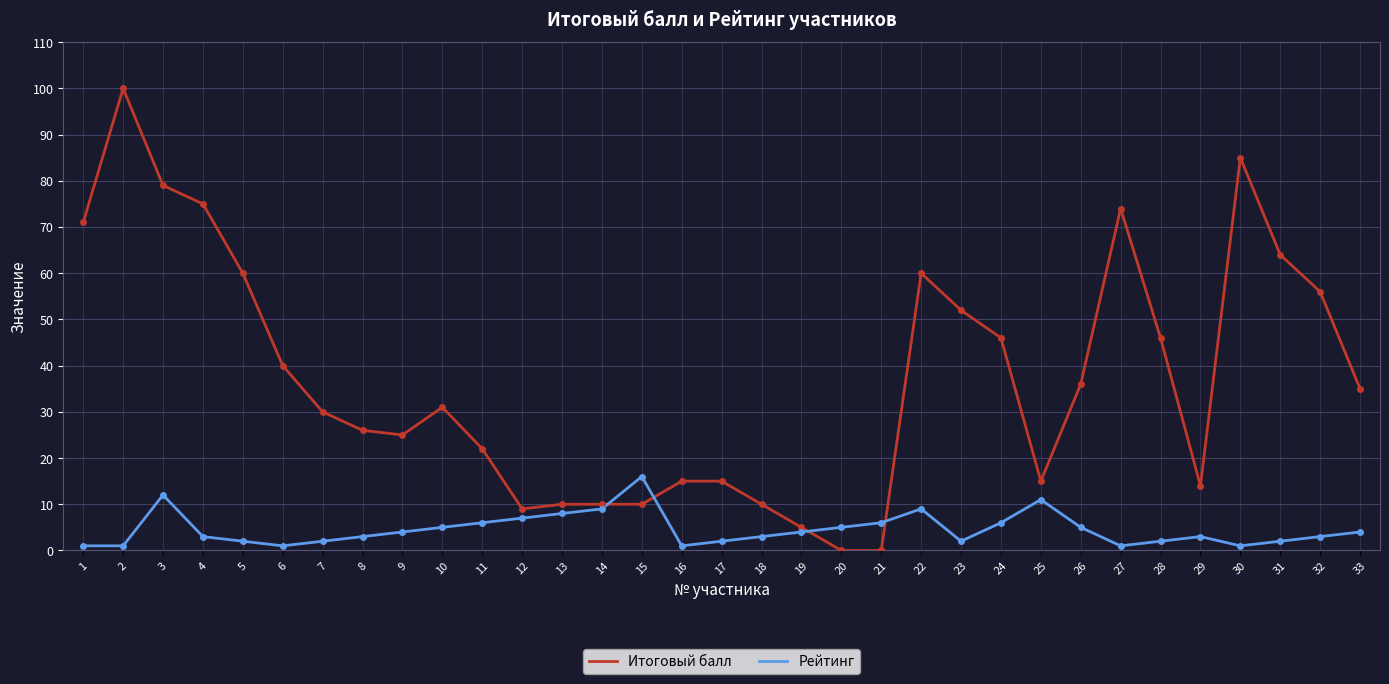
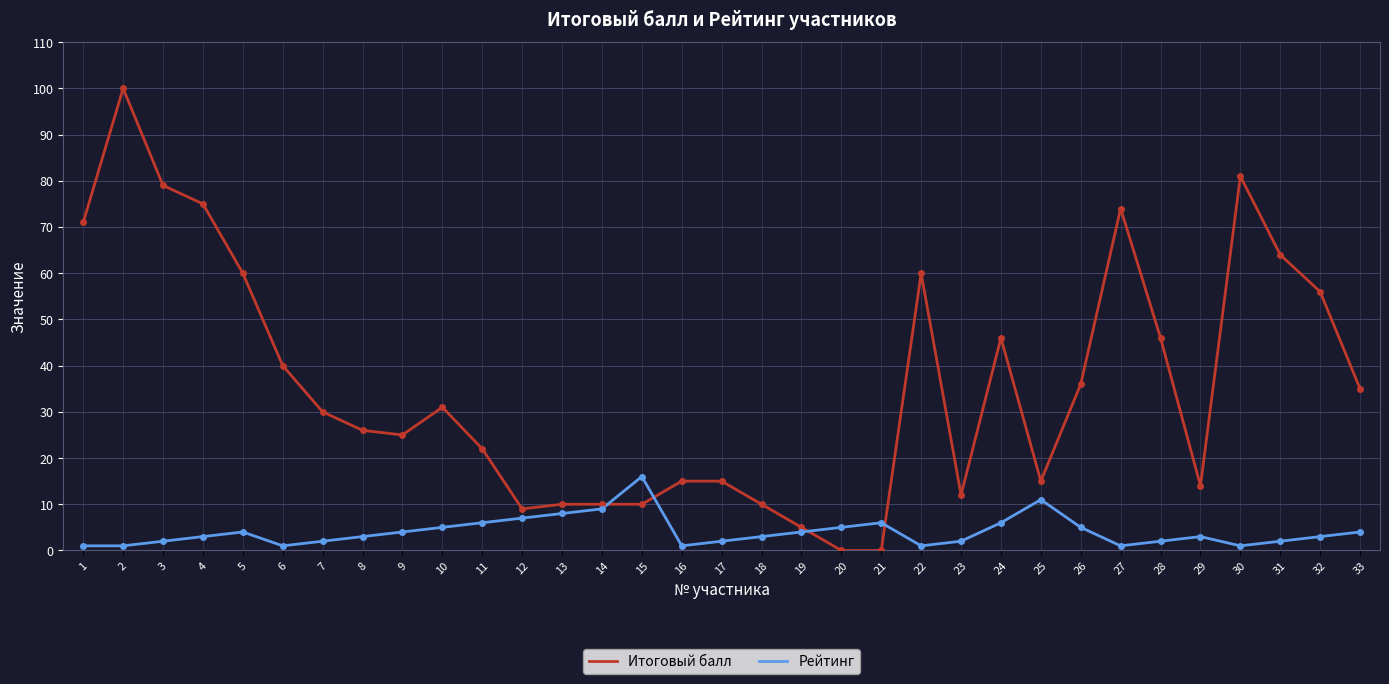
Рейтинг, 3: 12 -> 2
Рейтинг, 5: 2 -> 4
Рейтинг, 22: 9 -> 1
Итоговый балл, 23: 52 -> 12
Итоговый балл, 30: 85 -> 81
